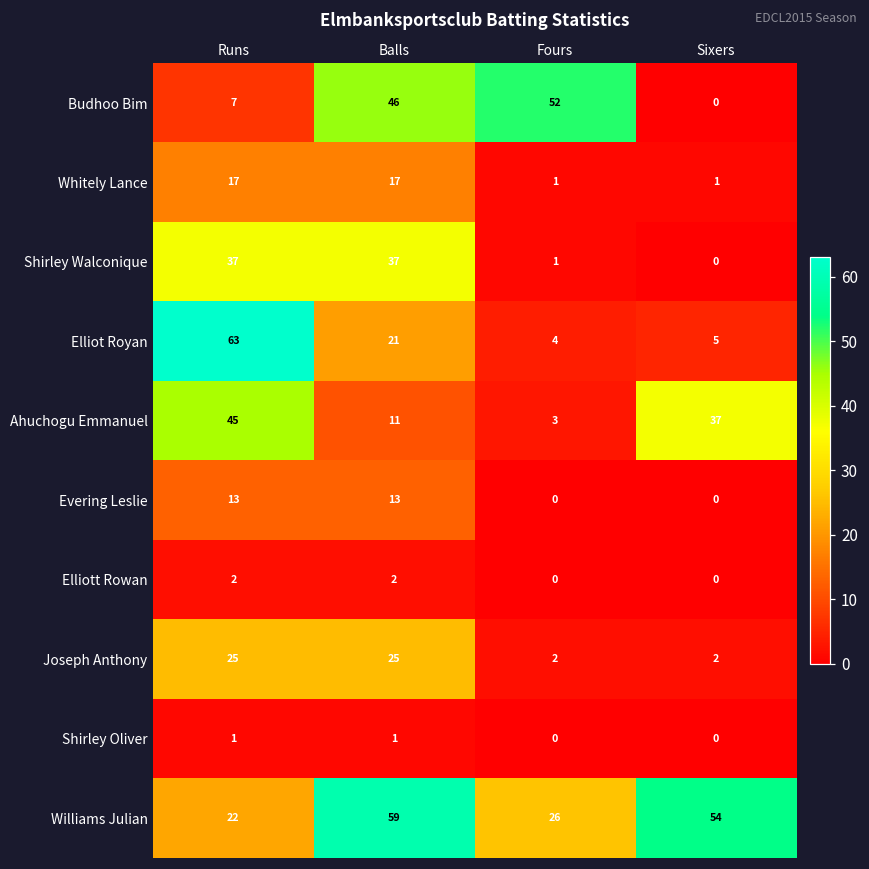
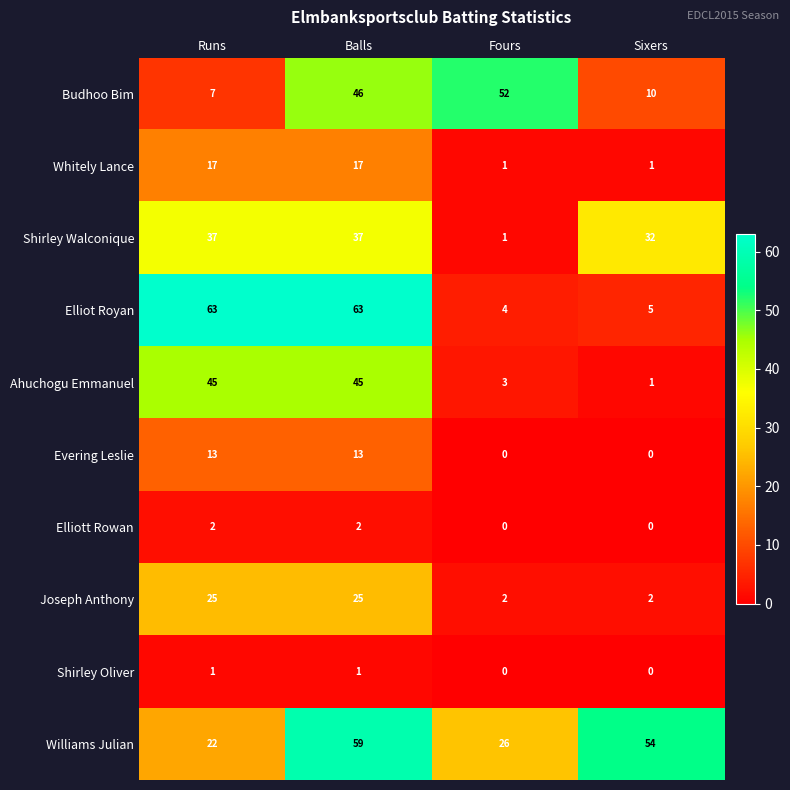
Budhoo Bim, Sixers: 0 -> 10
Shirley Walconique, Sixers: 0 -> 32
Elliot Royan, Balls: 21 -> 63
Ahuchogu Emmanuel, Balls: 11 -> 45
Ahuchogu Emmanuel, Sixers: 37 -> 1
